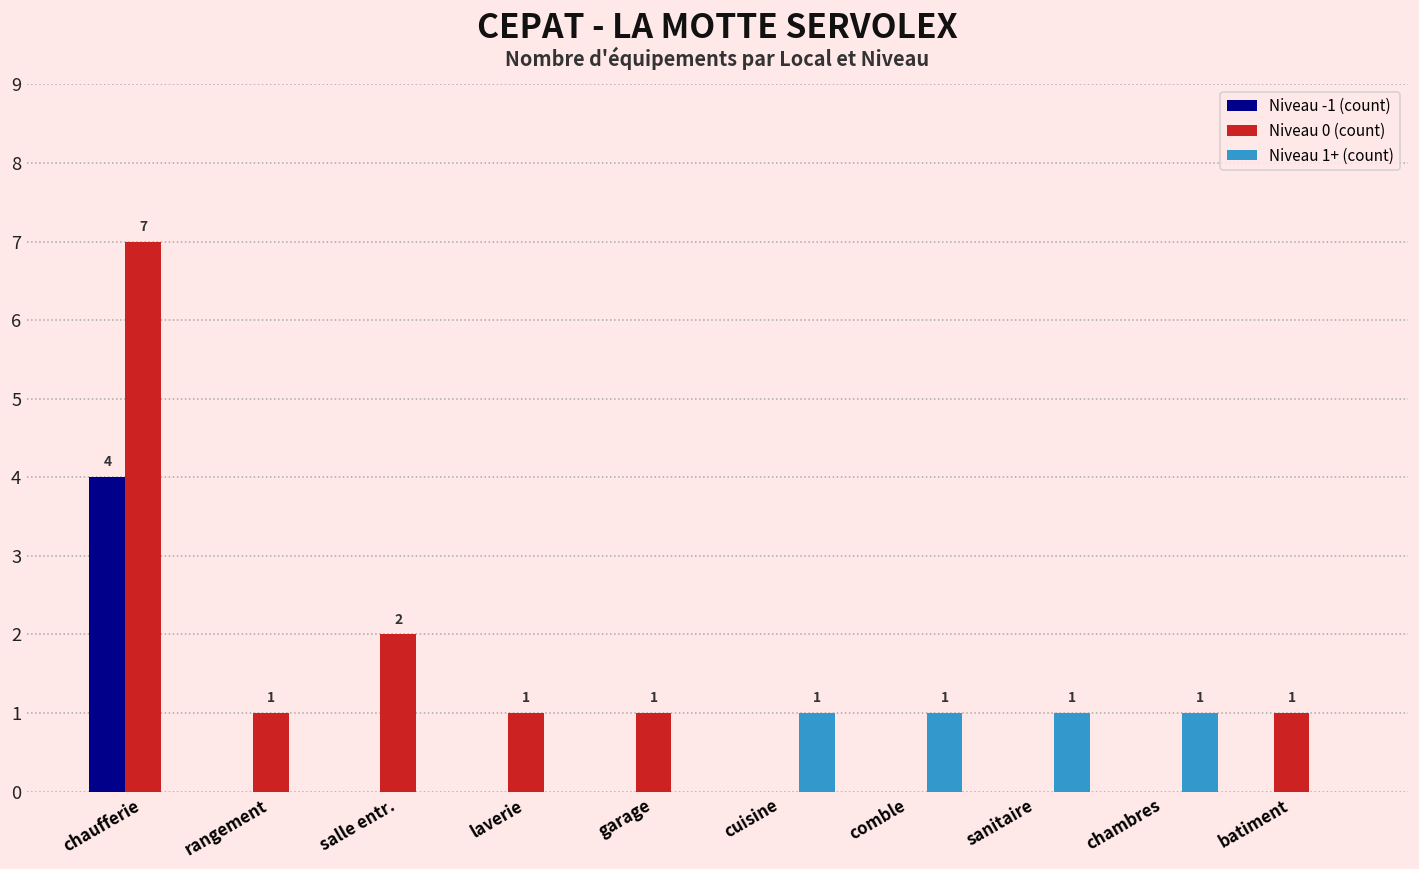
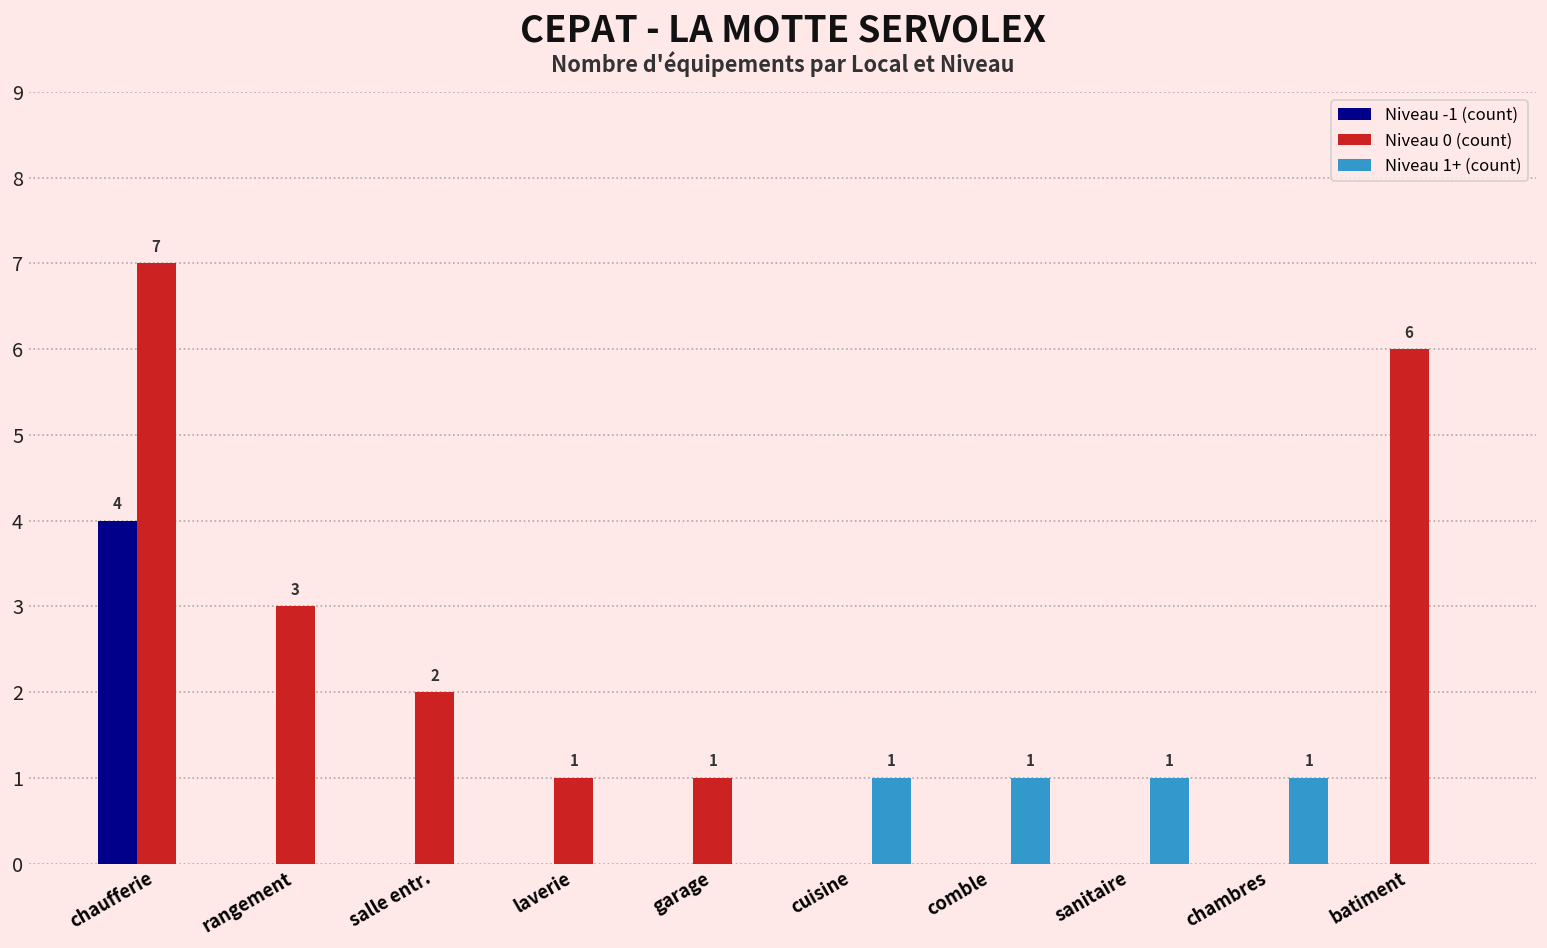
Niveau 0 (count), rangement: 1 -> 3
Niveau 0 (count), batiment: 1 -> 6
